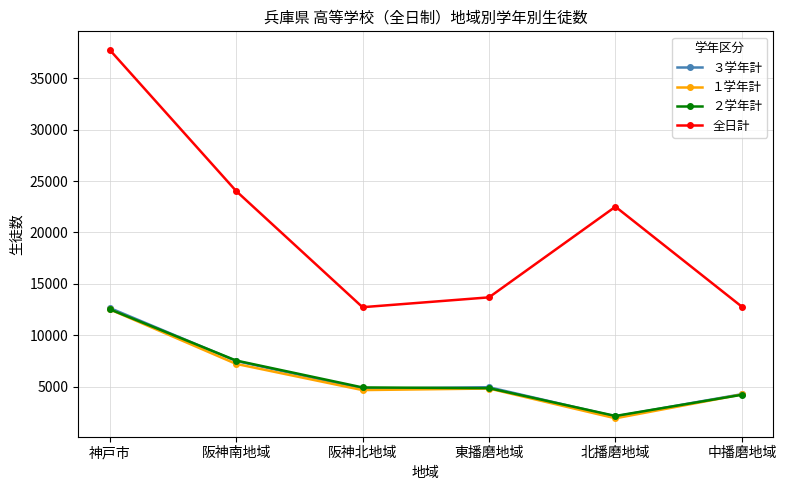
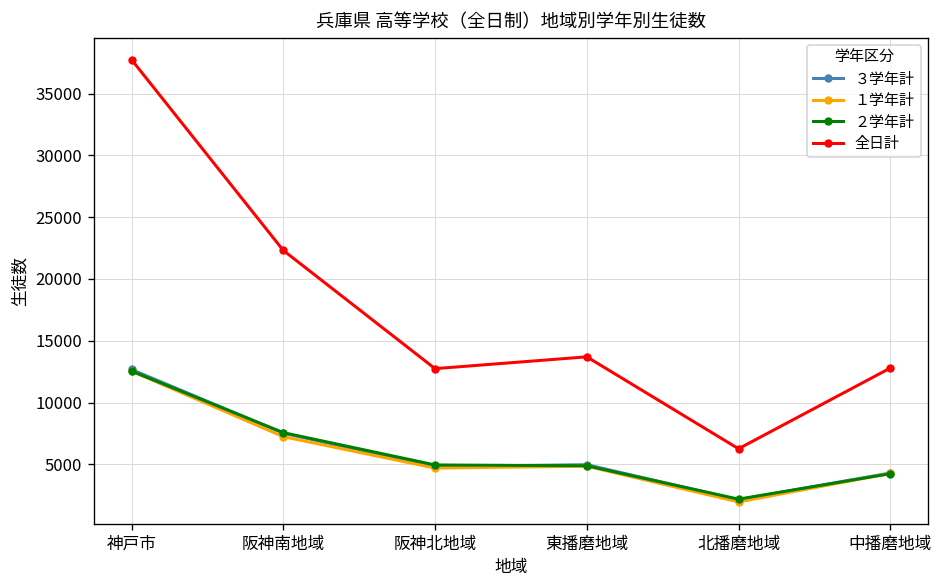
全日計, 阪神南地域: 24000 -> 22300
全日計, 北播磨地域: 22500 -> 6300
